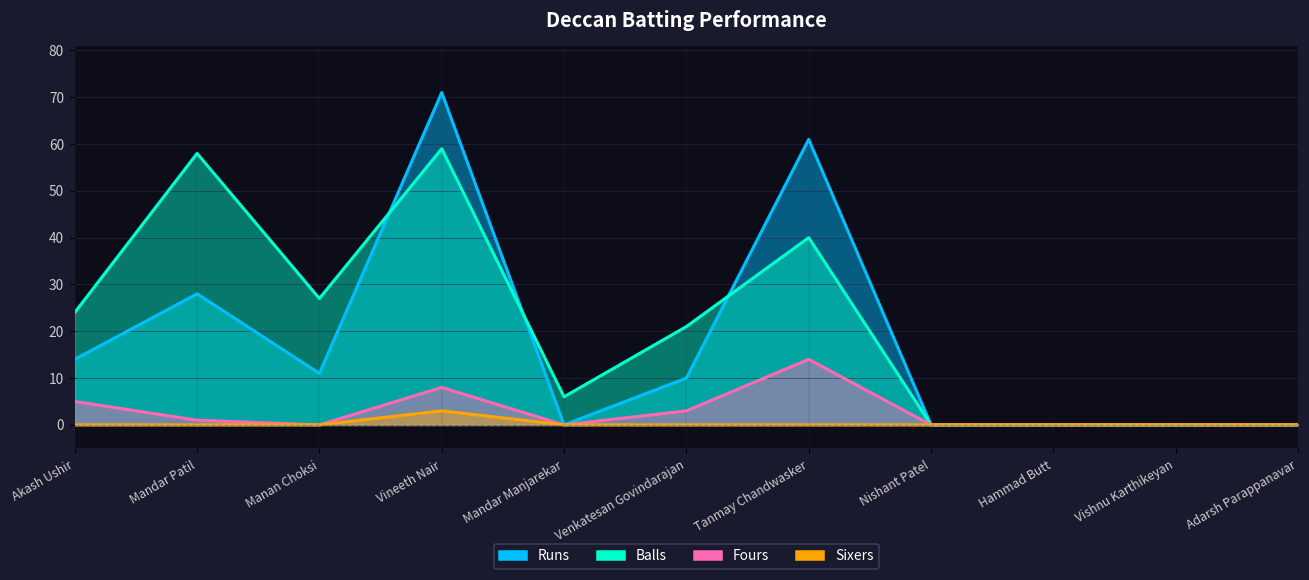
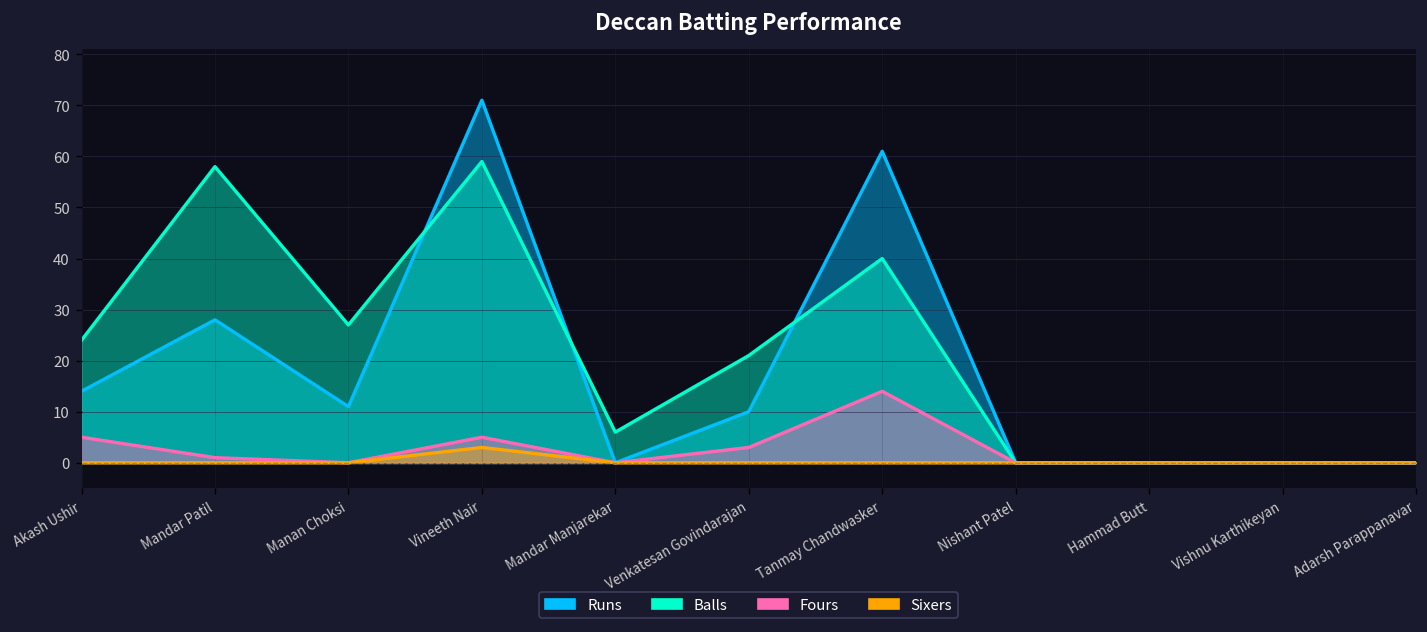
Fours, Vineeth Nair: 8 -> 5
